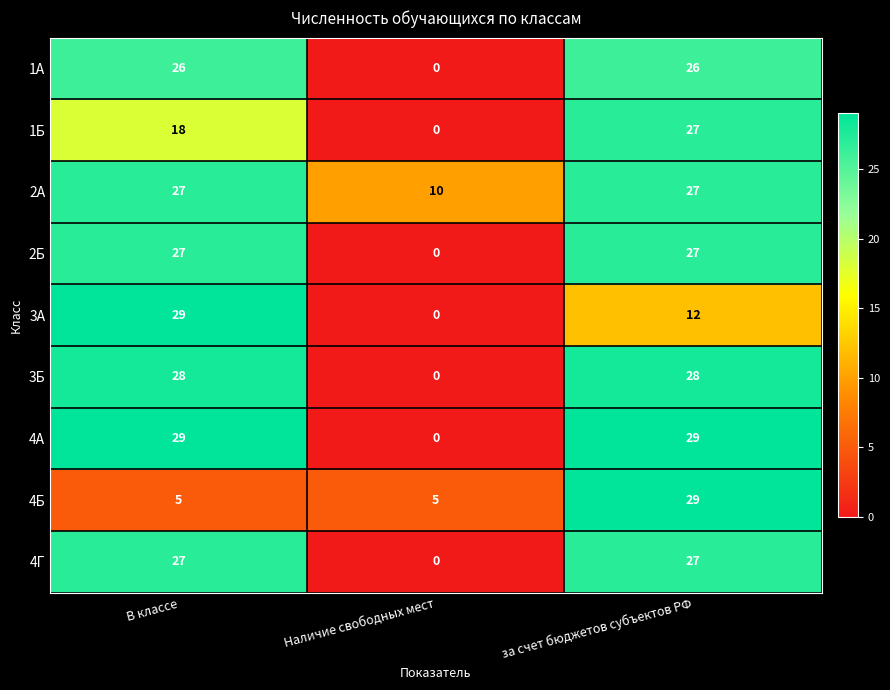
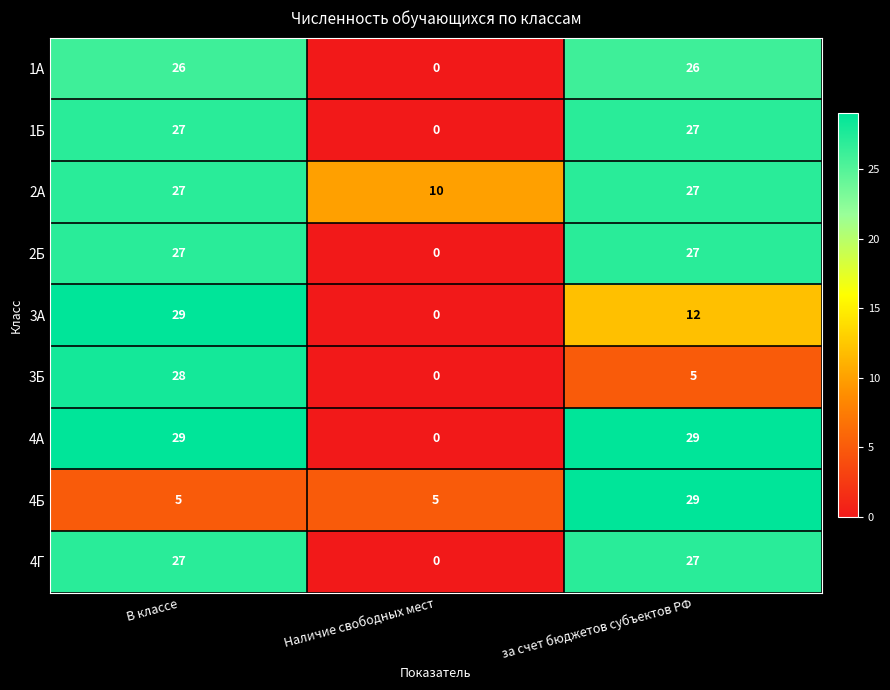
1Б, В классе: 18 -> 27
3Б, за счет бюджетов субъектов РФ: 28 -> 5
